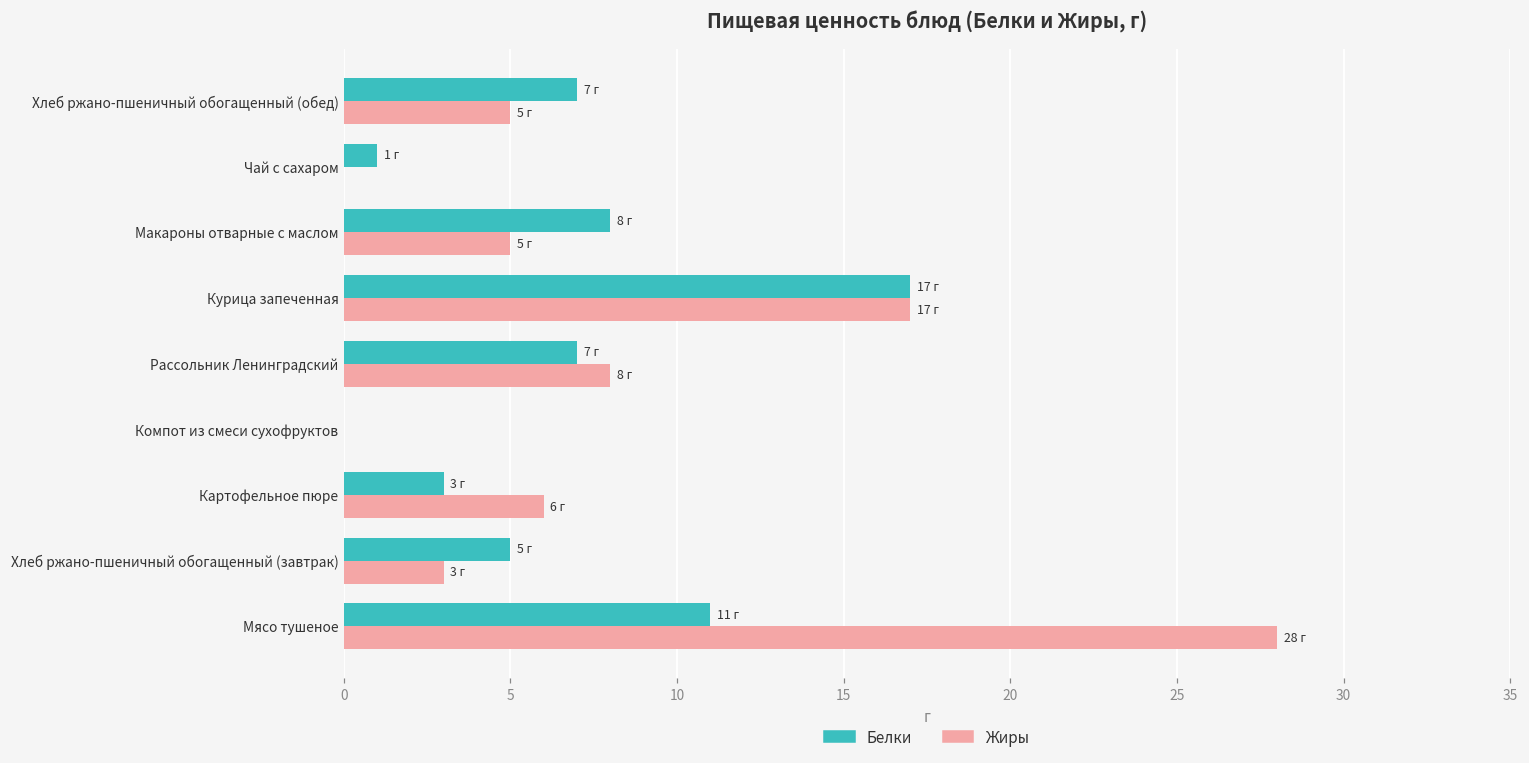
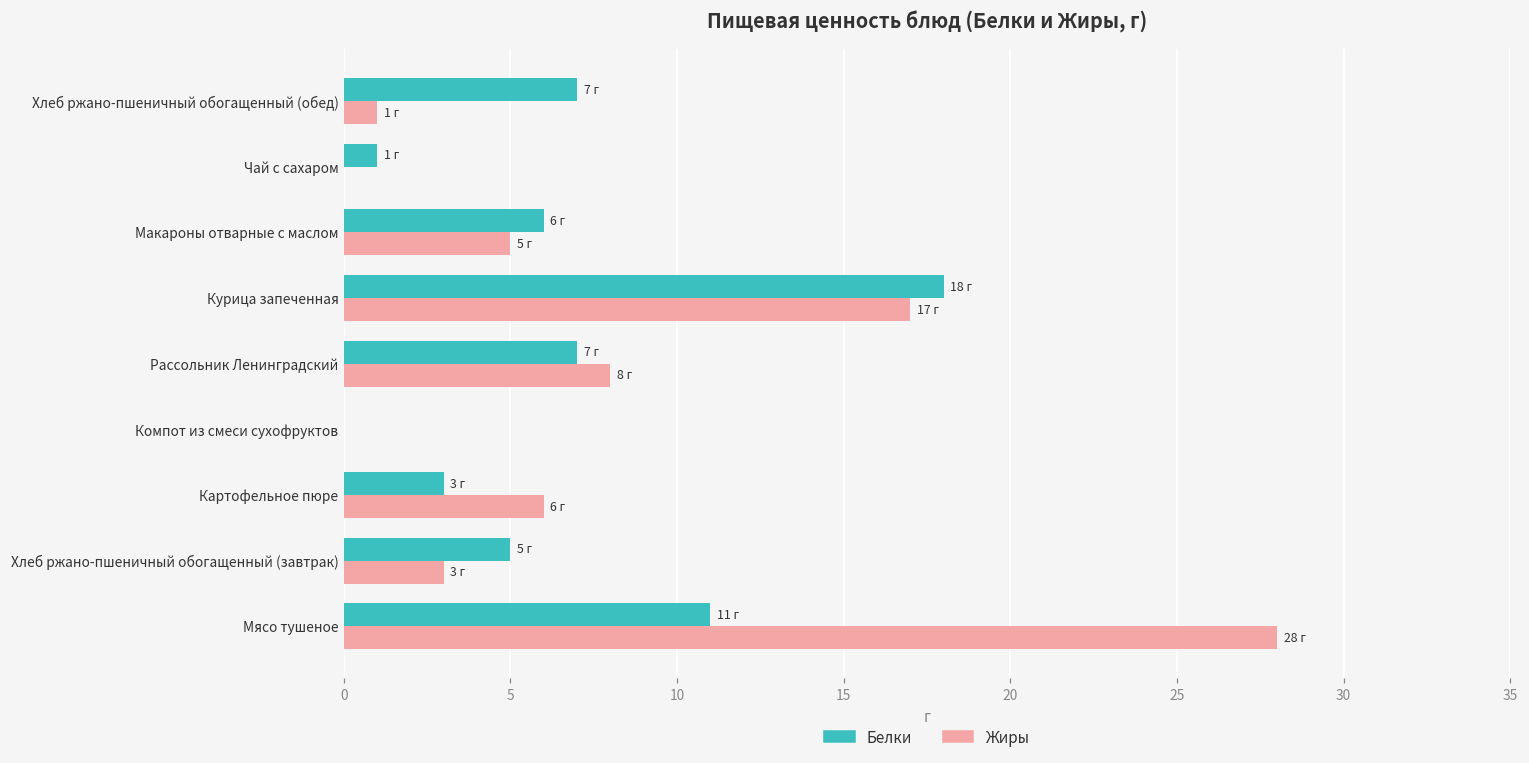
Жиры, Хлеб ржано-пшеничный обогащенный (обед): 5 -> 1
Белки, Макароны отварные с маслом: 8 -> 6
Белки, Курица запеченная: 17 -> 18
